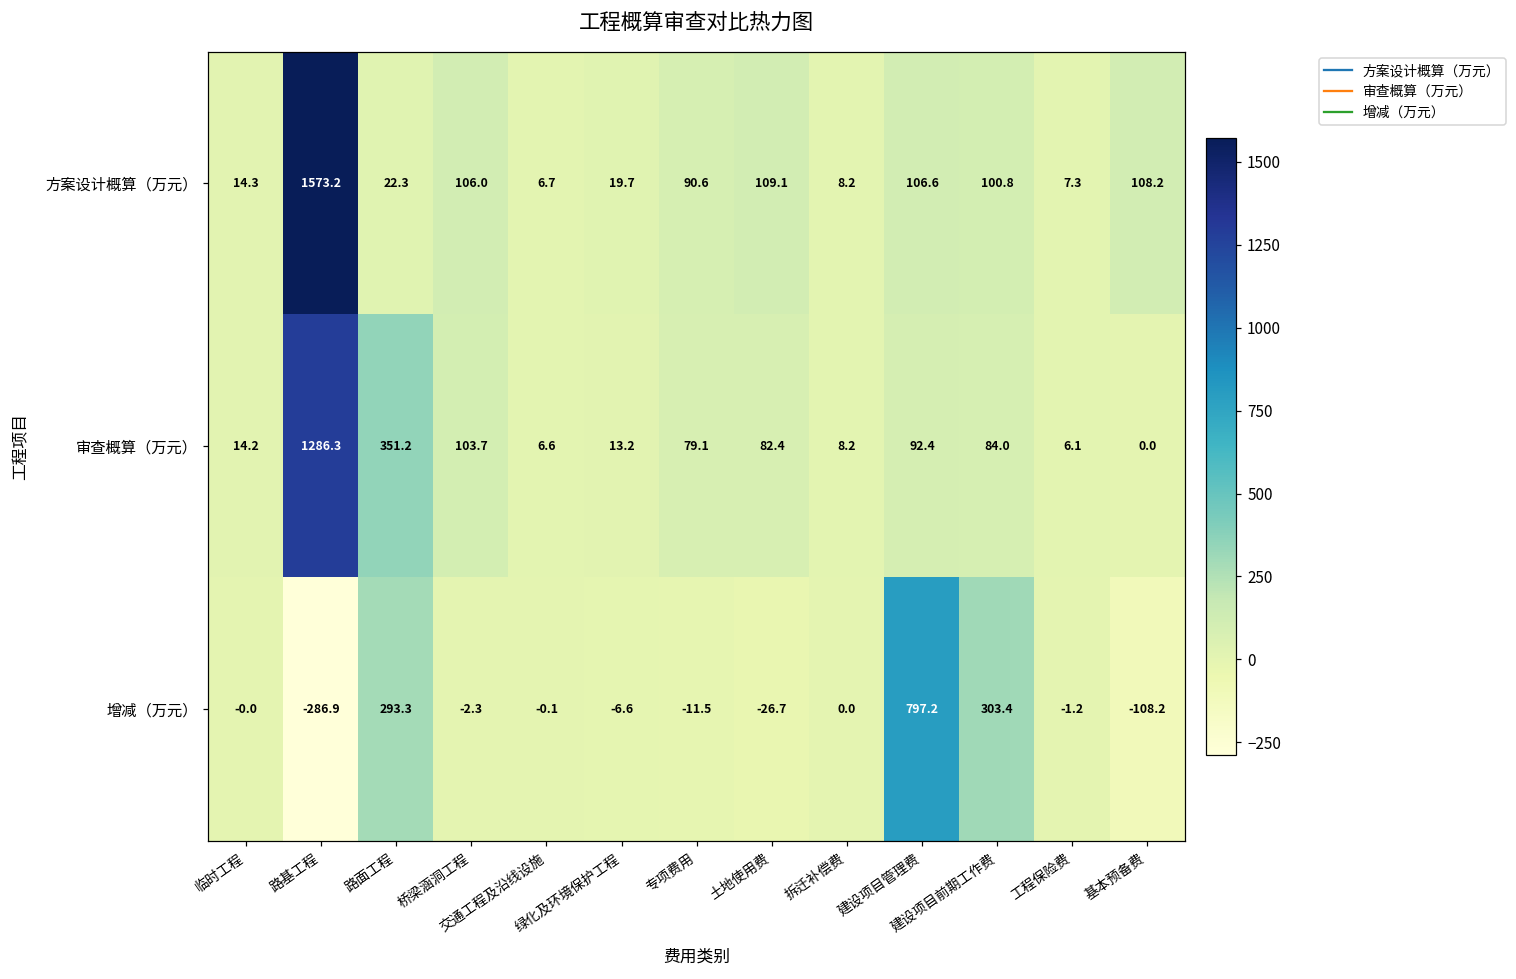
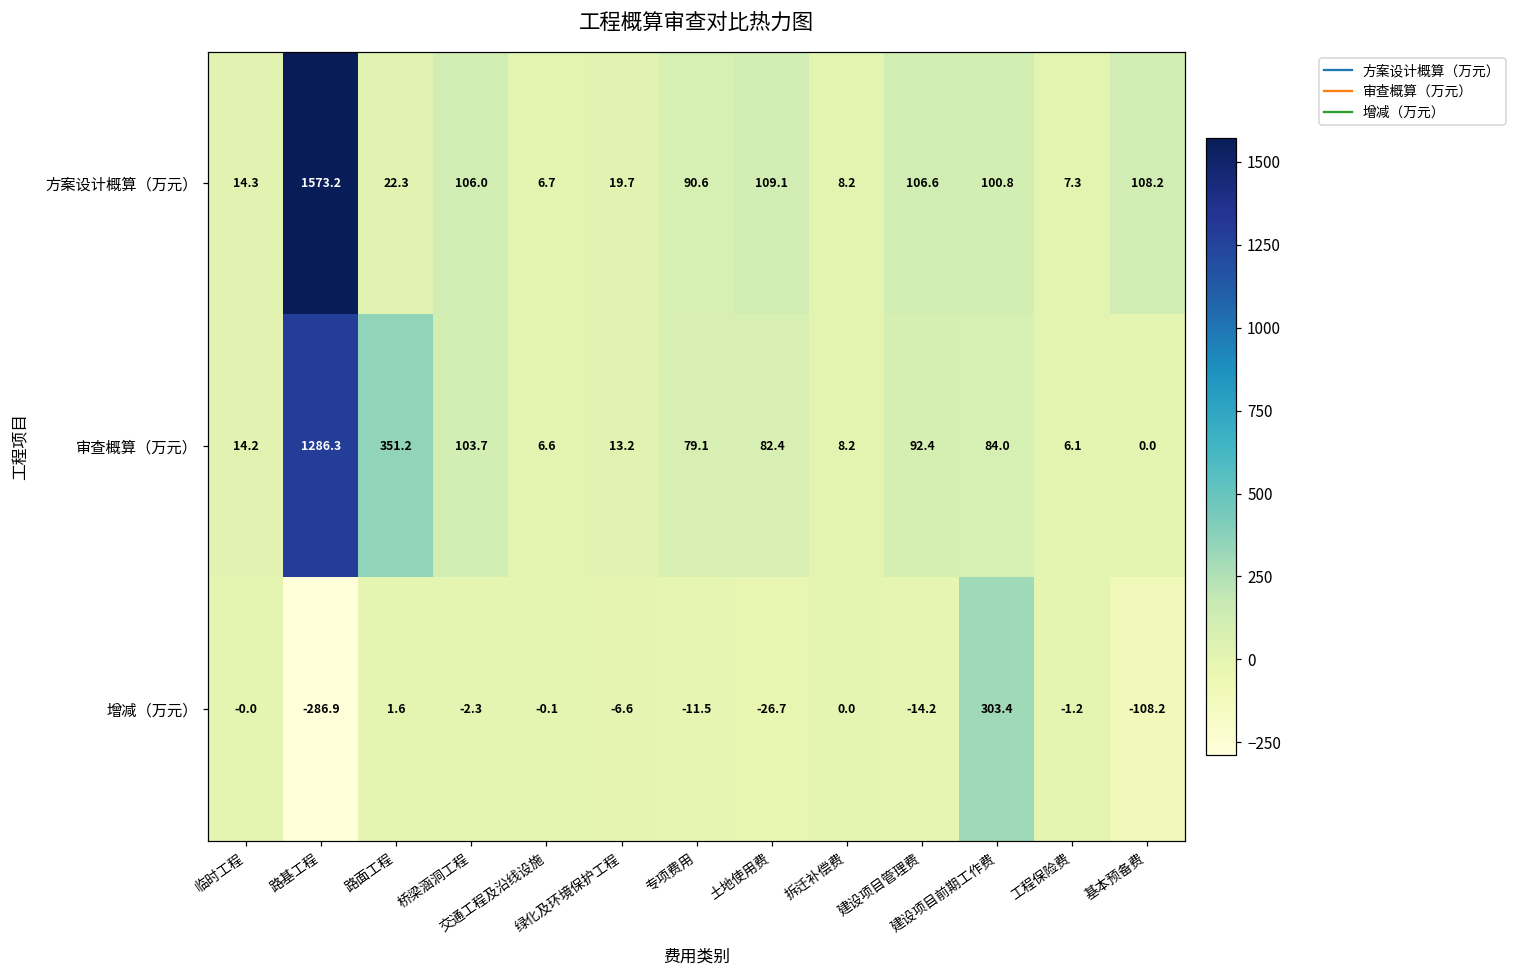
增减（万元）, 路面工程: 293.3 -> 1.6
增减（万元）, 建设项目管理费: 797.2 -> -14.2
